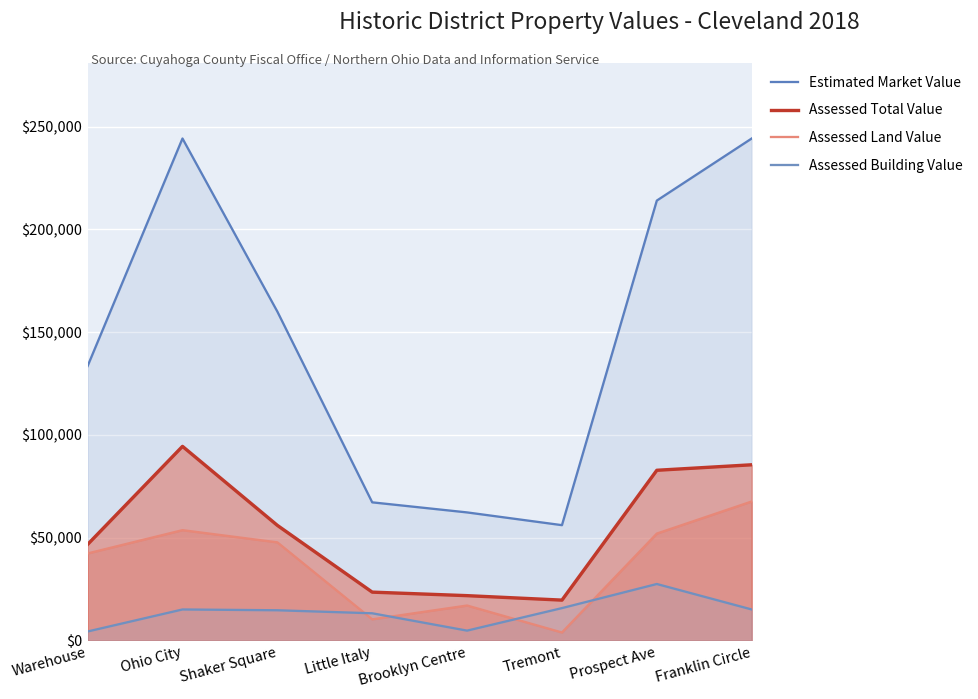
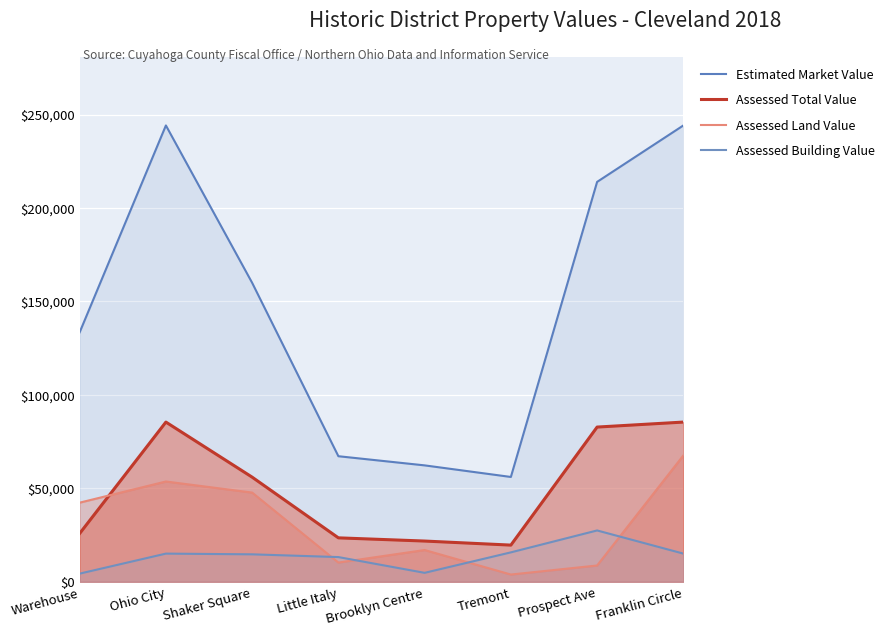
Assessed Total Value, Warehouse: $47,000 -> $26,000
Assessed Total Value, Ohio City: $94,000 -> $85,000
Assessed Land Value, Prospect Ave: $52,000 -> $9,000
